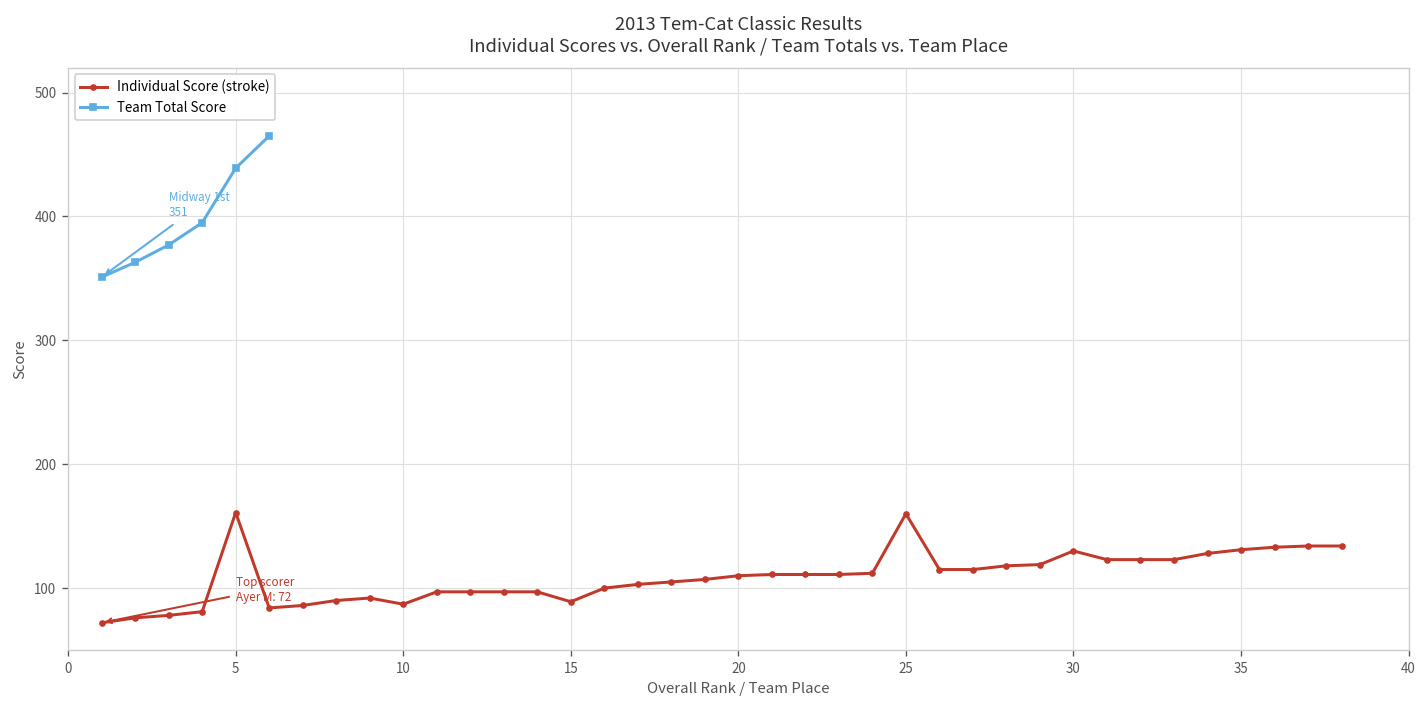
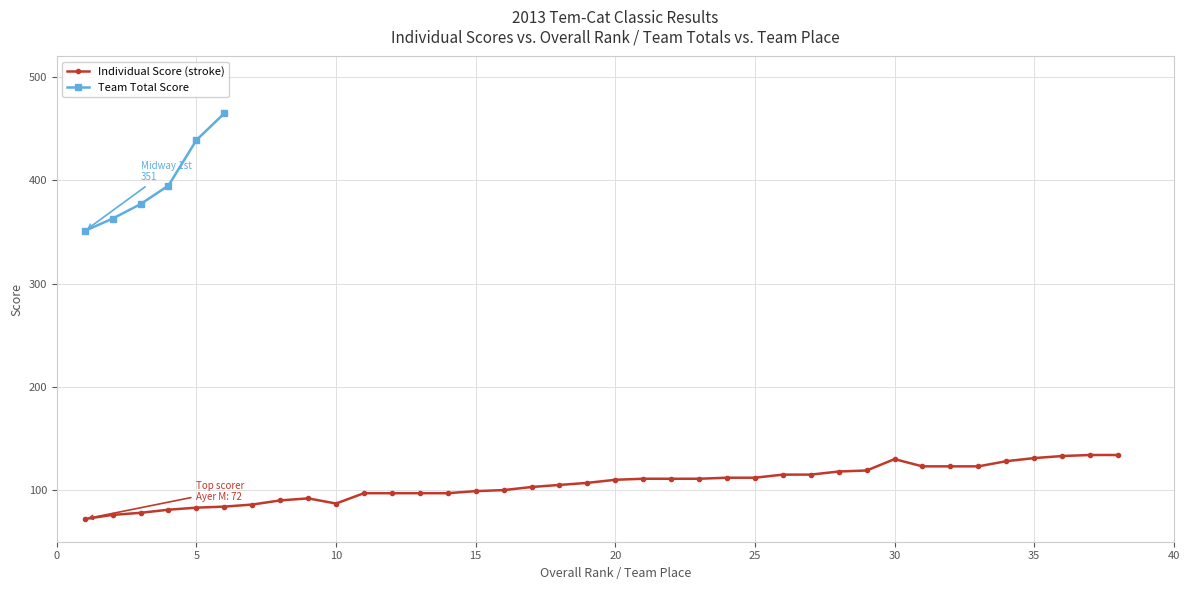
Individual Score (stroke), 5: 161 -> 83
Individual Score (stroke), 15: 89 -> 99
Individual Score (stroke), 25: 160 -> 112
